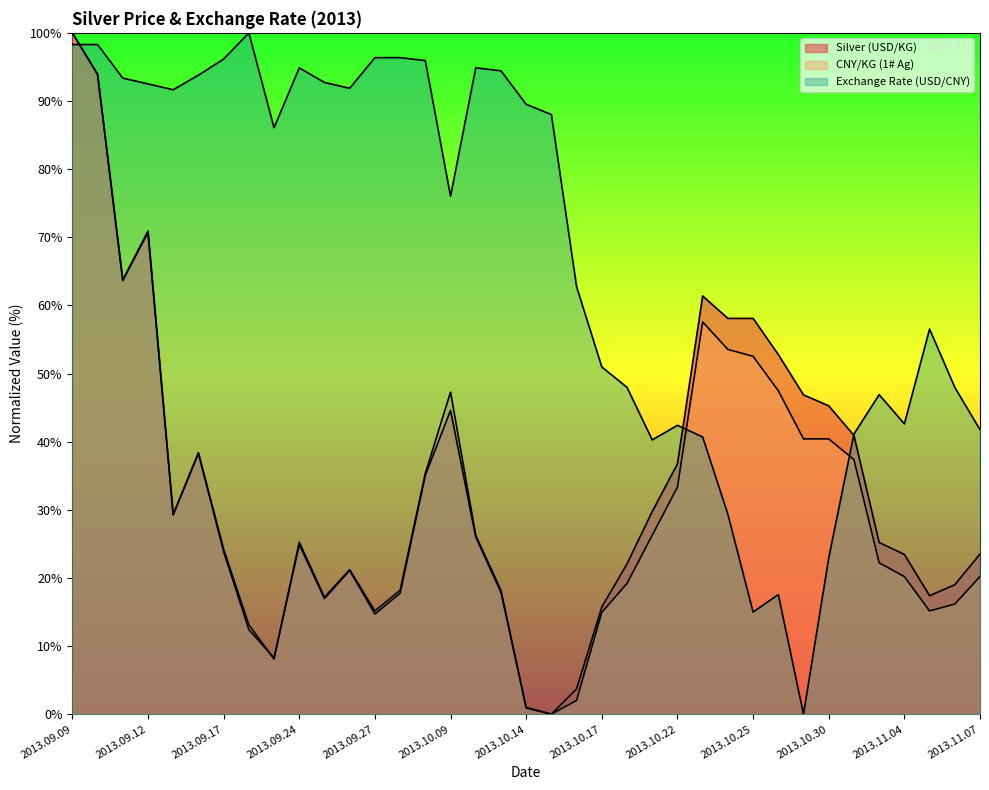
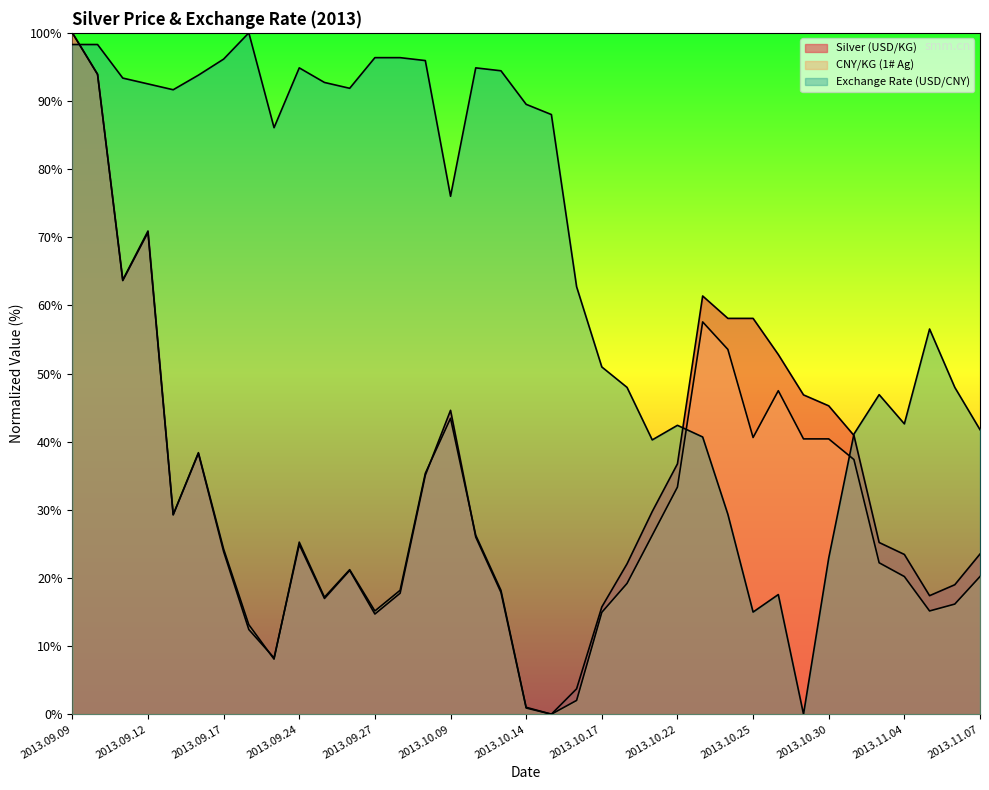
CNY/KG (1# Ag), 2013.10.09: 47% -> 43%
CNY/KG (1# Ag), 2013.10.25: 53% -> 41%
